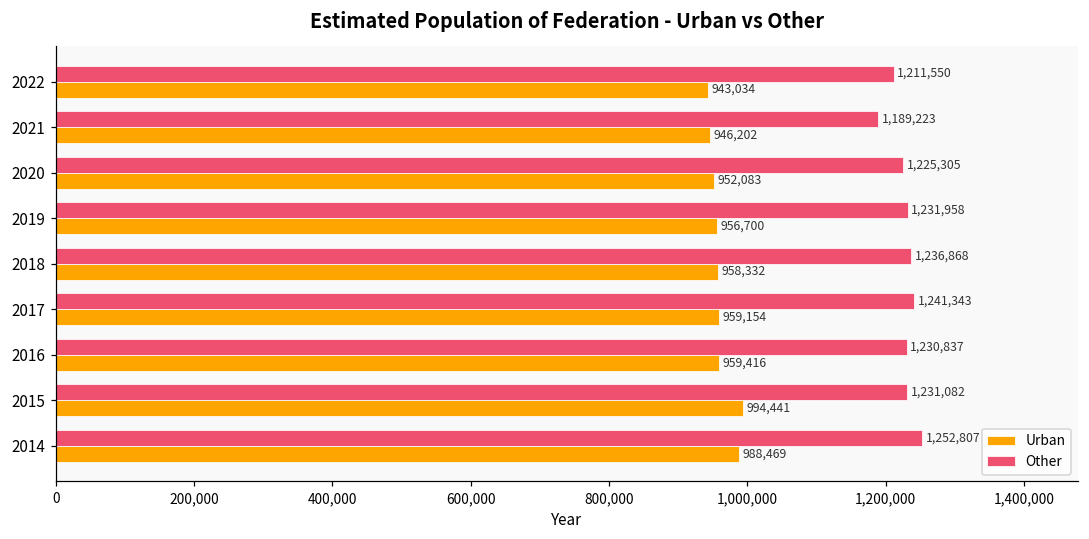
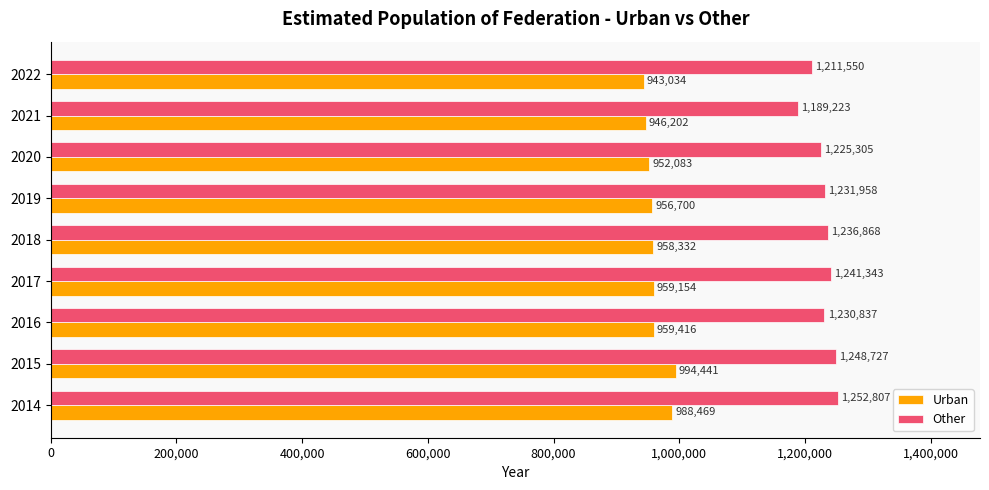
Other, 2015: 1,231,082 -> 1,248,727
